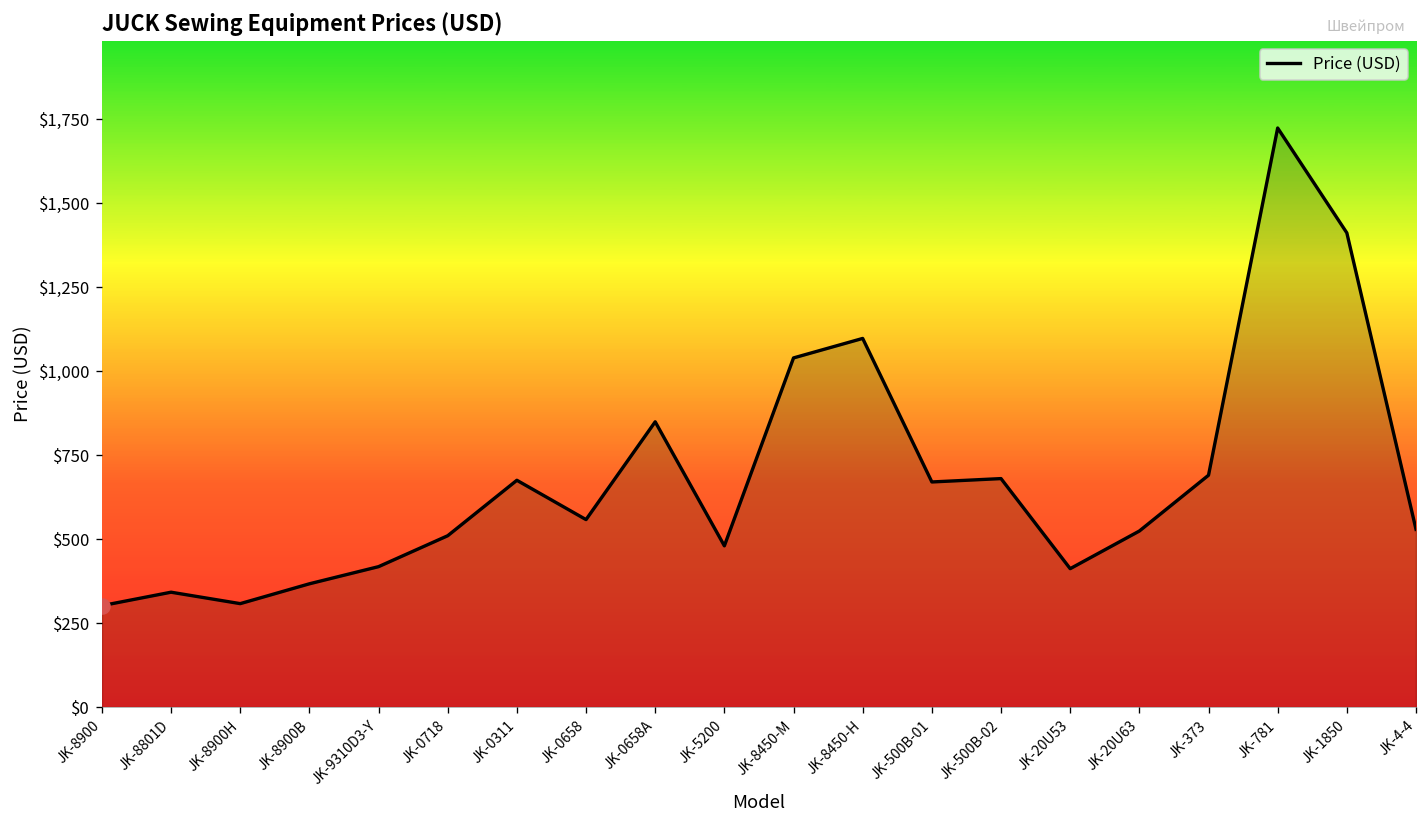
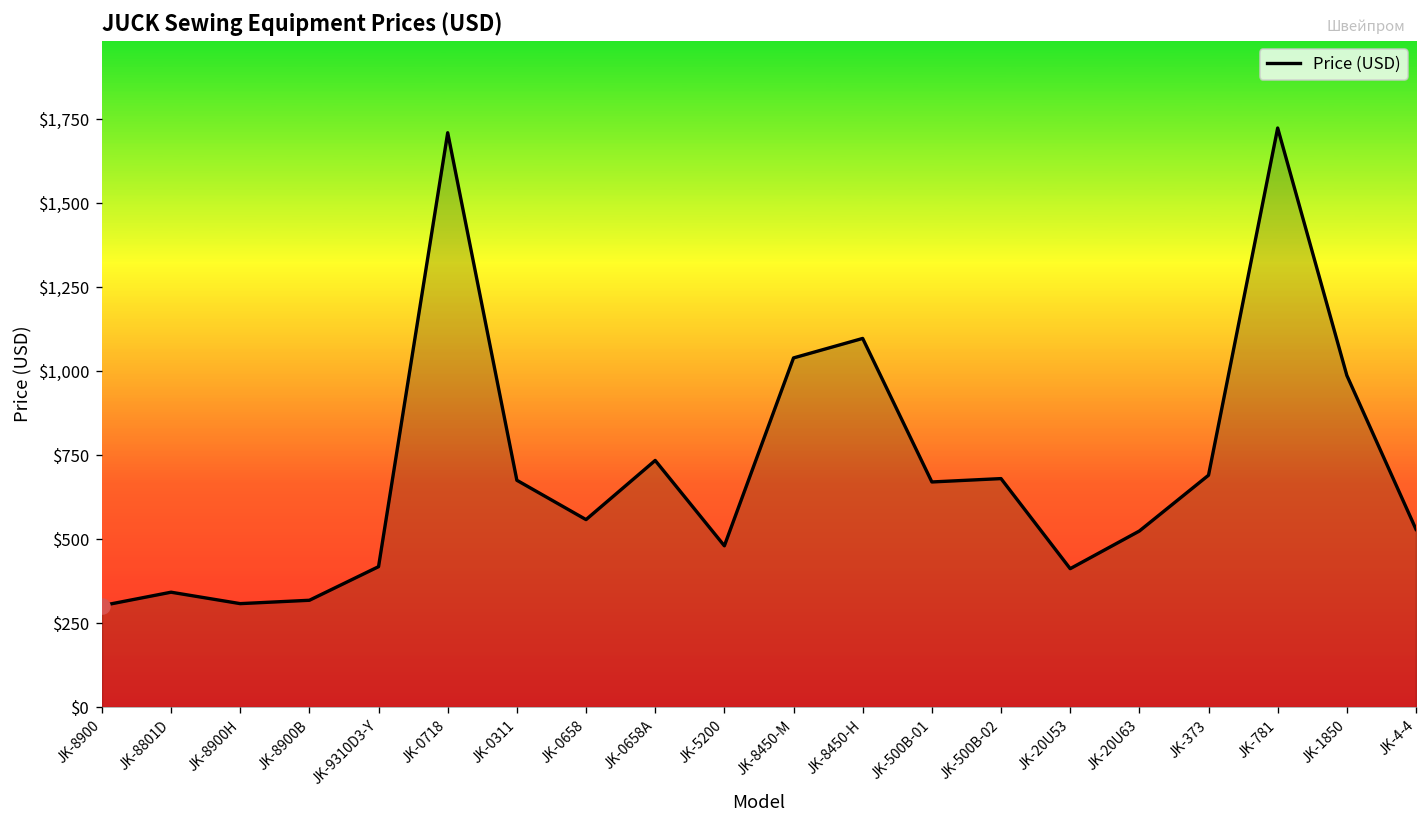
Price (USD), JK-8900B: $370 -> $320
Price (USD), JK-0718: $510 -> $1,710
Price (USD), JK-0658A: $850 -> $730
Price (USD), JK-1850: $1,410 -> $990
